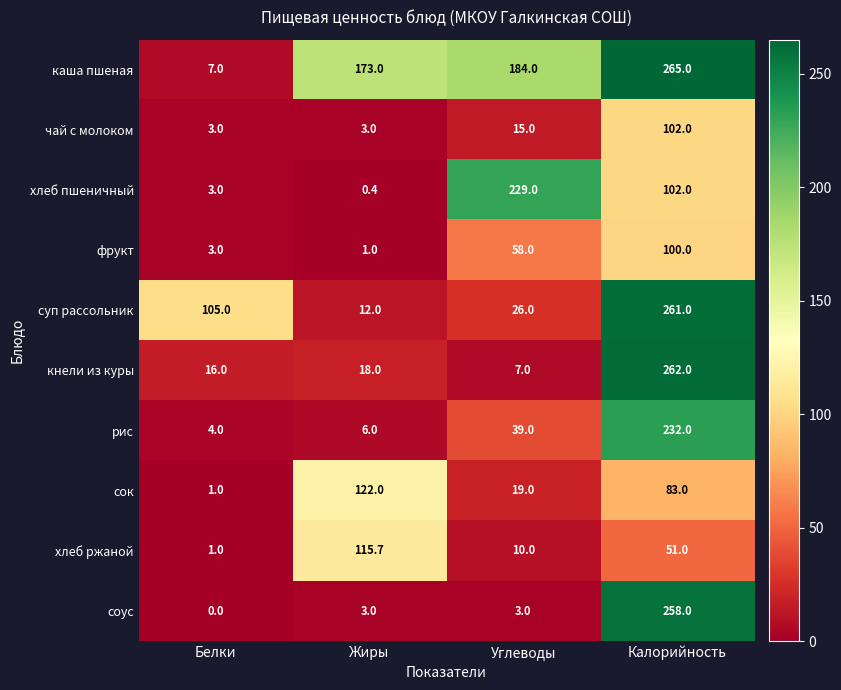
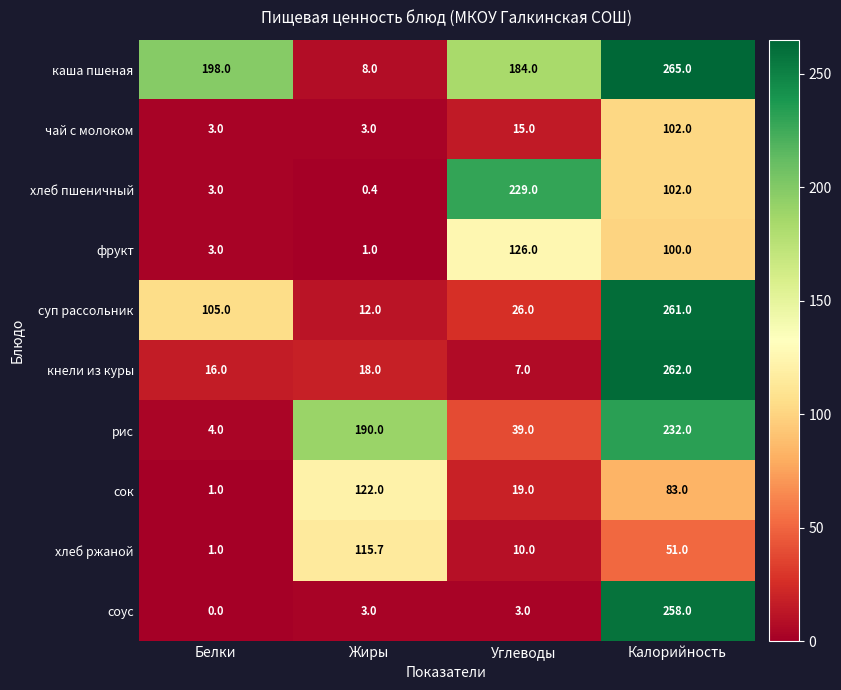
каша пшеная, Белки: 7.0 -> 198.0
каша пшеная, Жиры: 173.0 -> 8.0
фрукт, Углеводы: 58.0 -> 126.0
рис, Жиры: 6.0 -> 190.0
